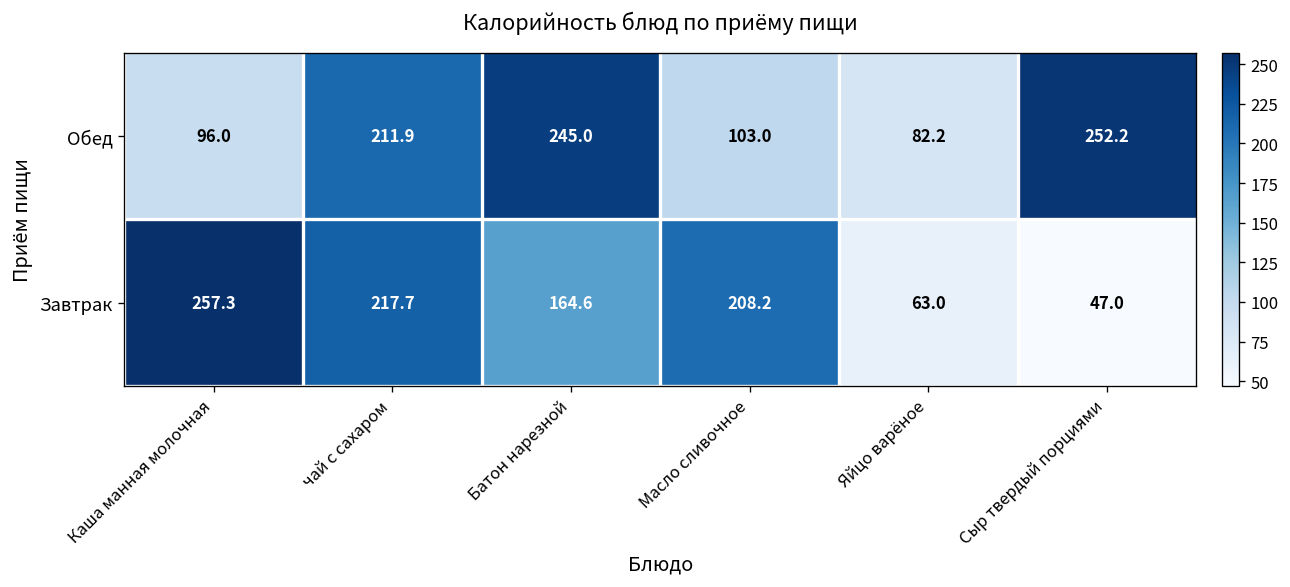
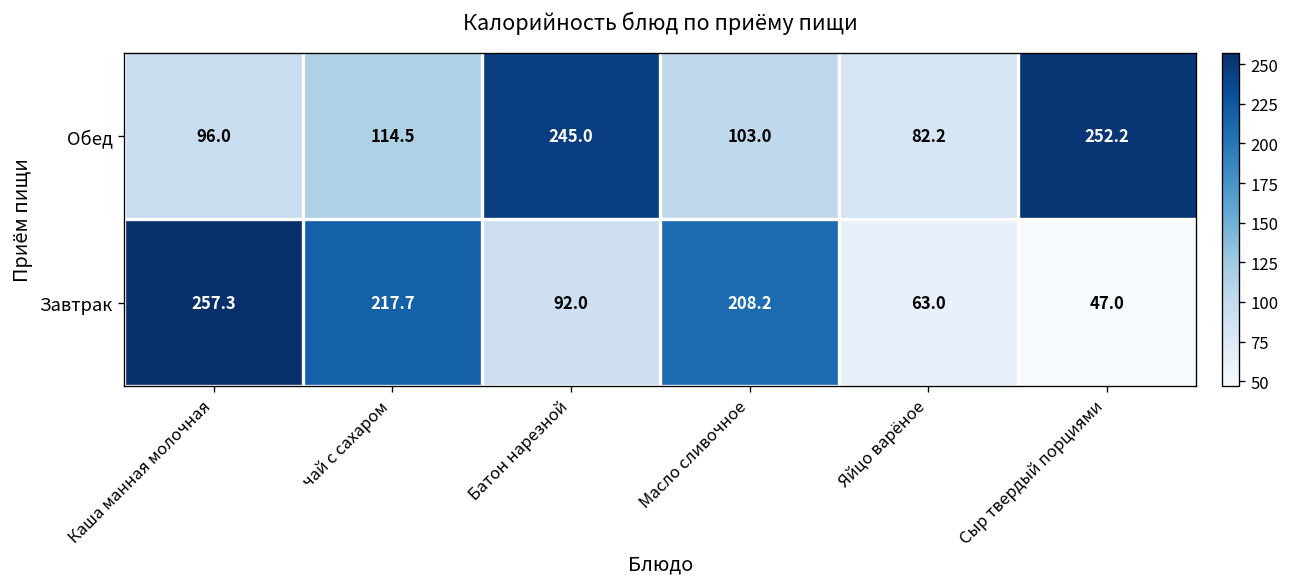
Обед, чай с сахаром: 211.9 -> 114.5
Завтрак, Батон нарезной: 164.6 -> 92.0
